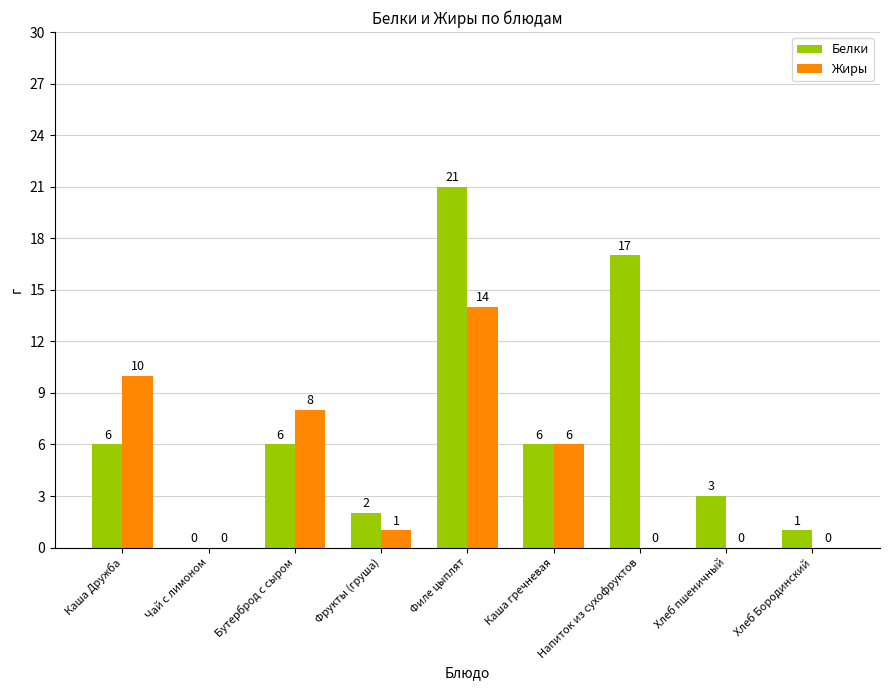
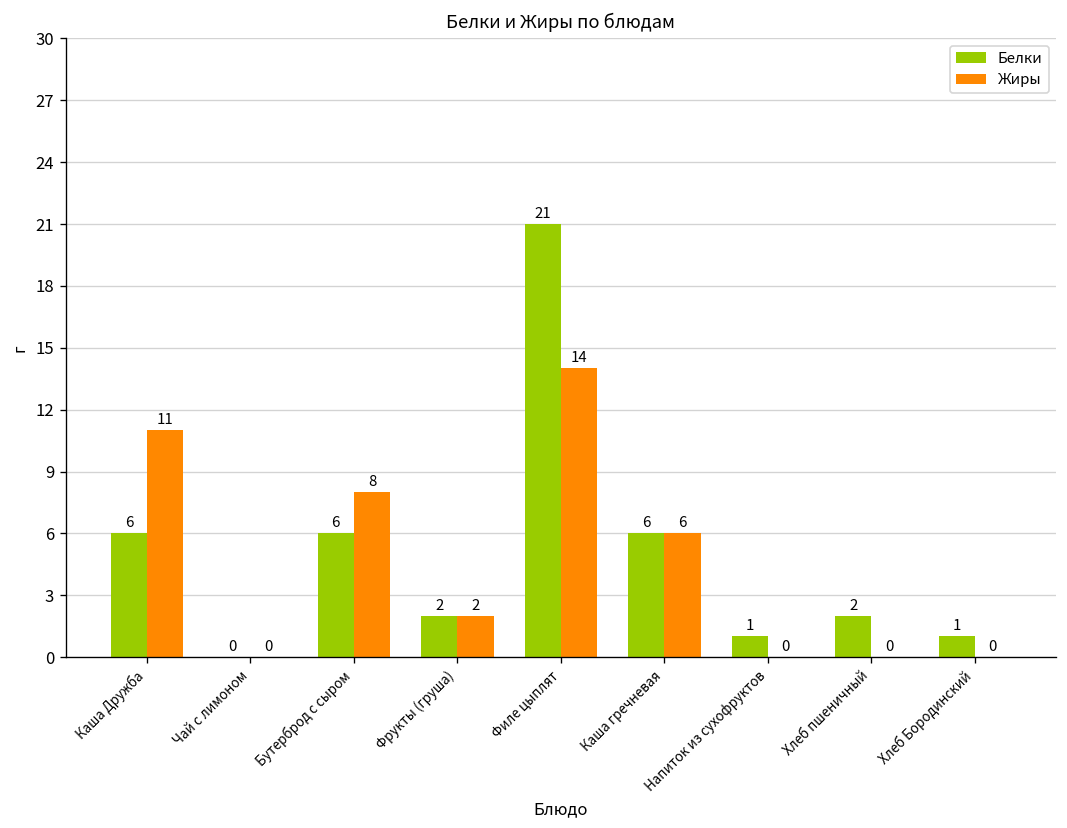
Жиры, Каша Дружба: 10 -> 11
Жиры, Фрукты (груша): 1 -> 2
Белки, Напиток из сухофруктов: 17 -> 1
Белки, Хлеб пшеничный: 3 -> 2
